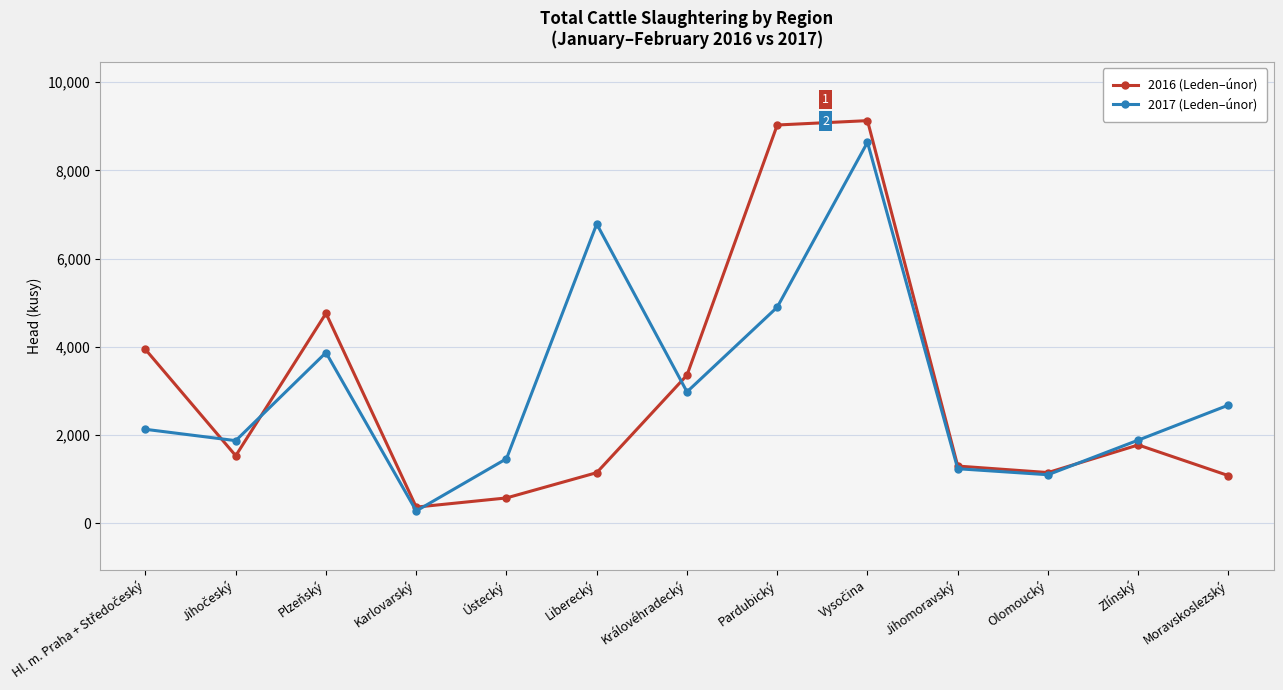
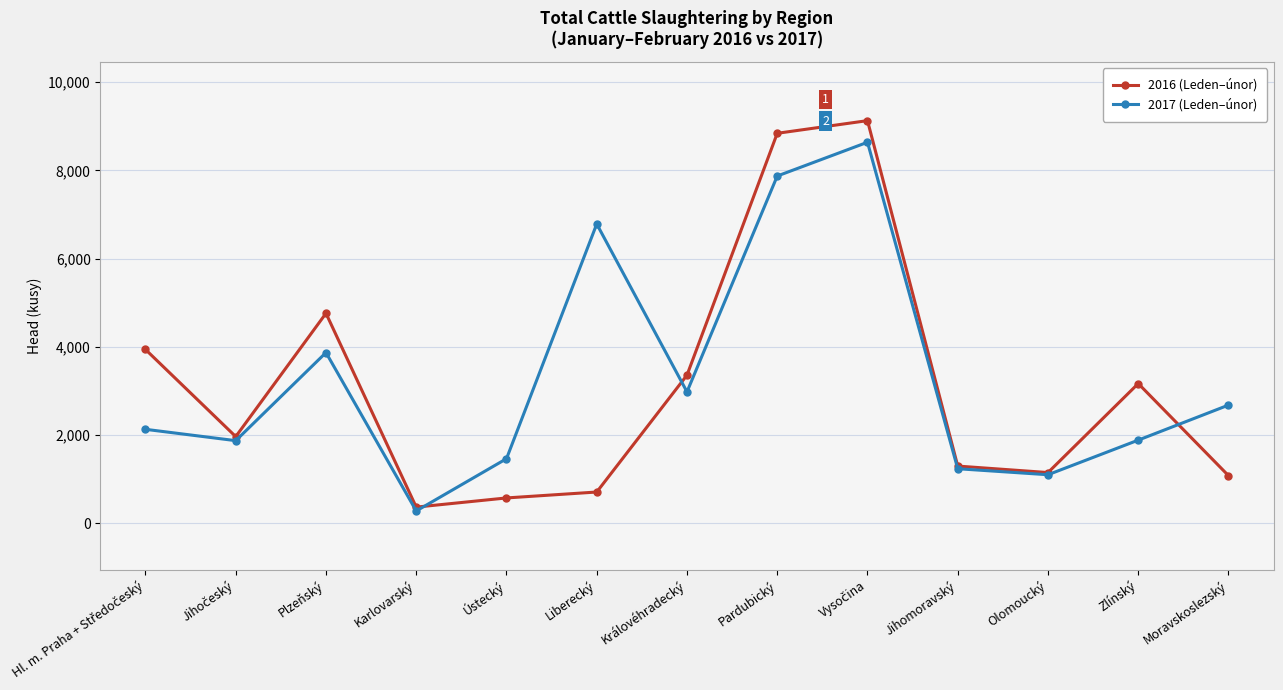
2016 (Leden–únor), Jihočeský: 1,500 -> 2,000
2016 (Leden–únor), Liberecký: 1,200 -> 700
2016 (Leden–únor), Pardubický: 9,000 -> 8,800
2017 (Leden–únor), Pardubický: 4,900 -> 7,900
2016 (Leden–únor), Zlínský: 1,800 -> 3,200
